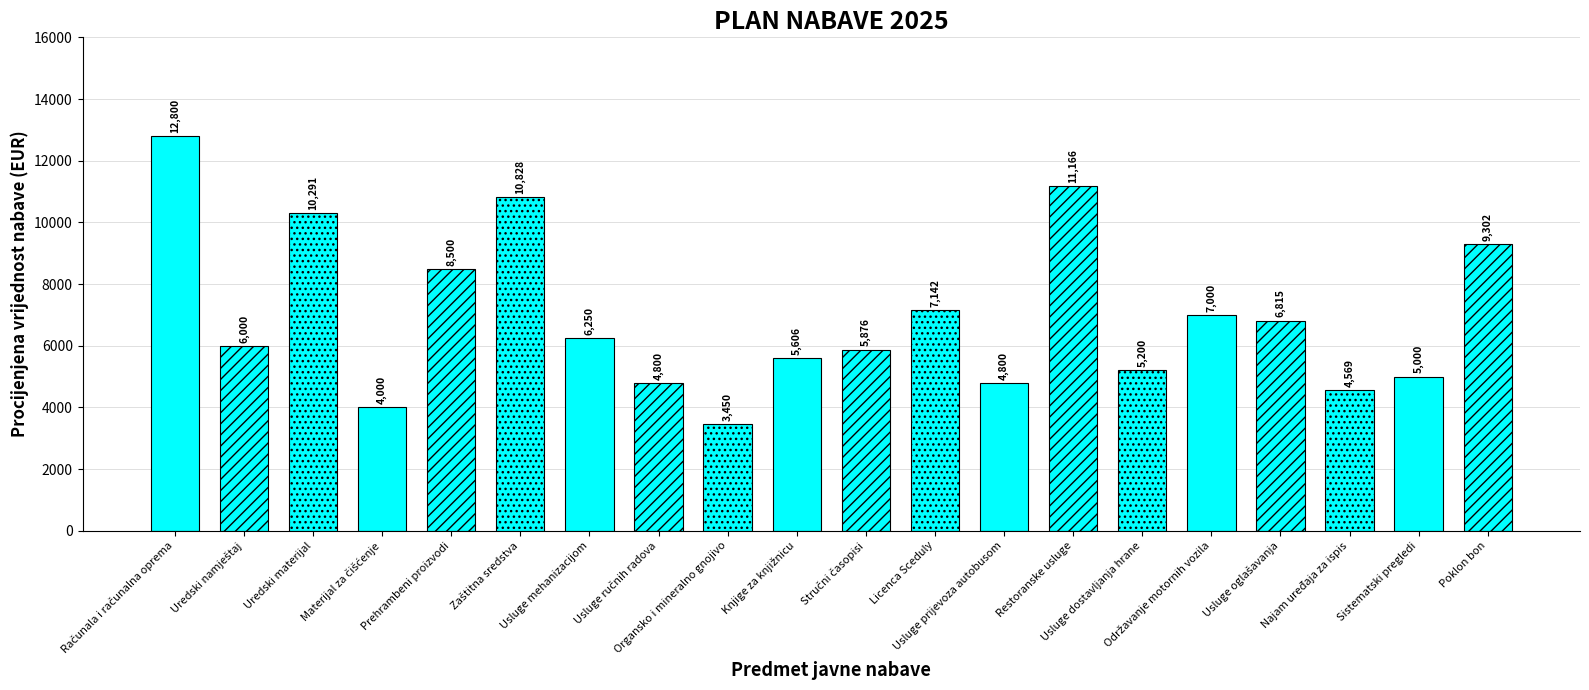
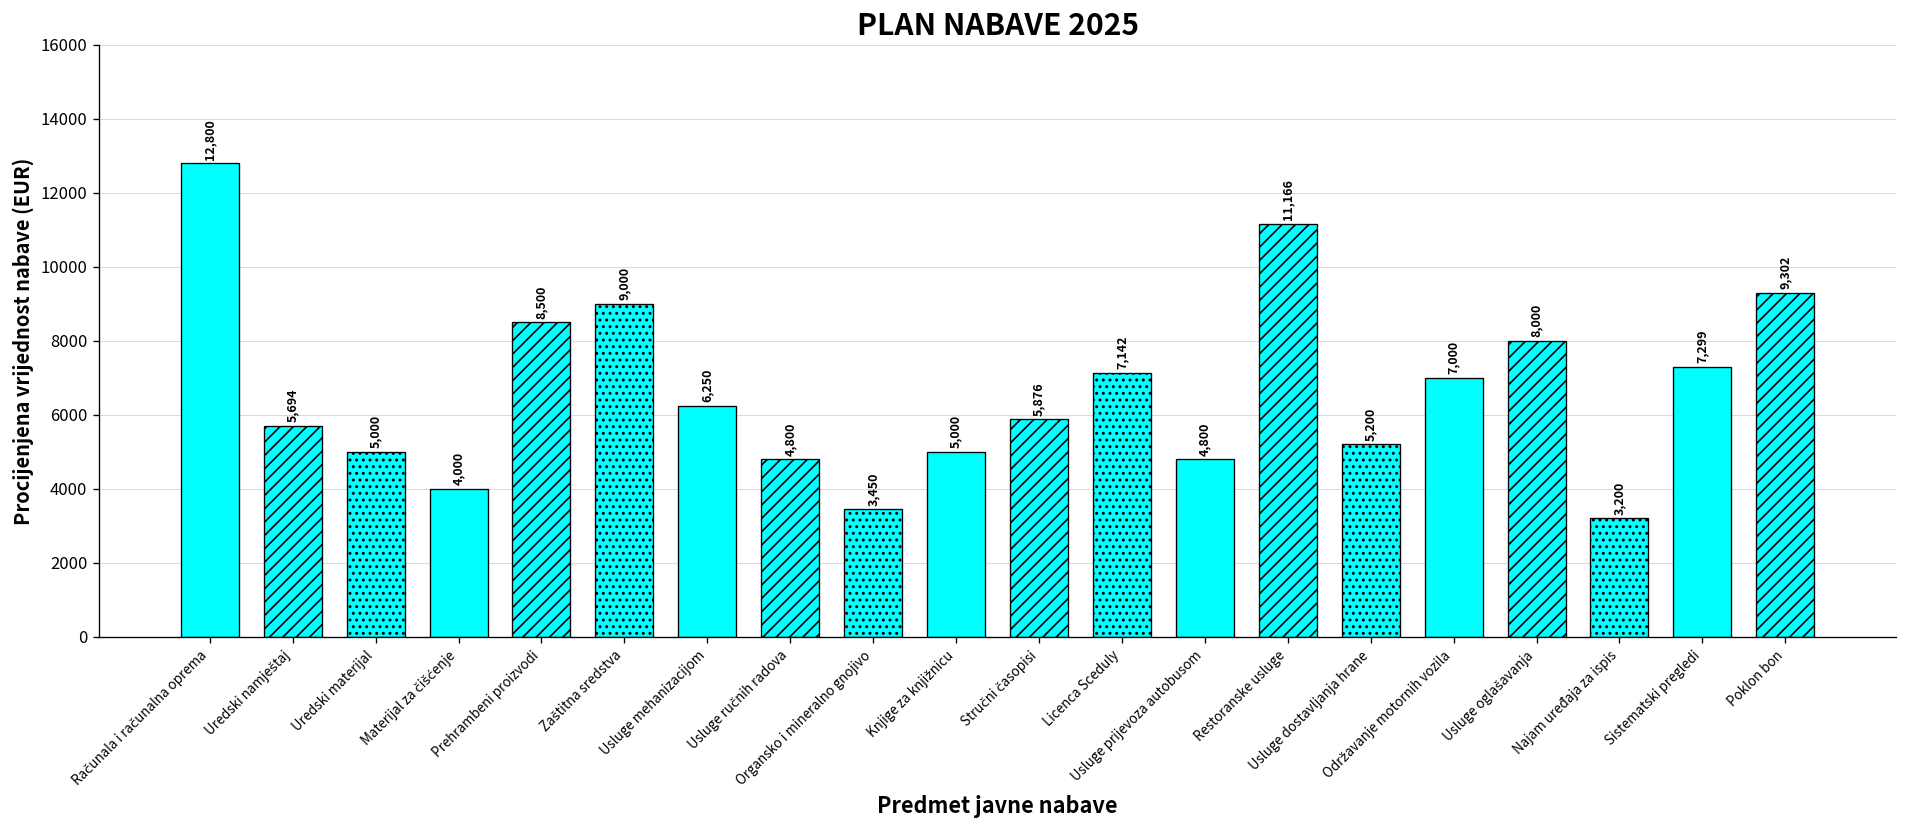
Uredski namještaj: 6,000 -> 5,694
Uredski materijal: 10,291 -> 5,000
Zaštitna sredstva: 10,828 -> 9,000
Knjige za knjižnicu: 5,606 -> 5,000
Usluge oglašavanja: 6,815 -> 8,000
Najam uređaja za ispis: 4,569 -> 3,200
Sistematski pregledi: 5,000 -> 7,299
